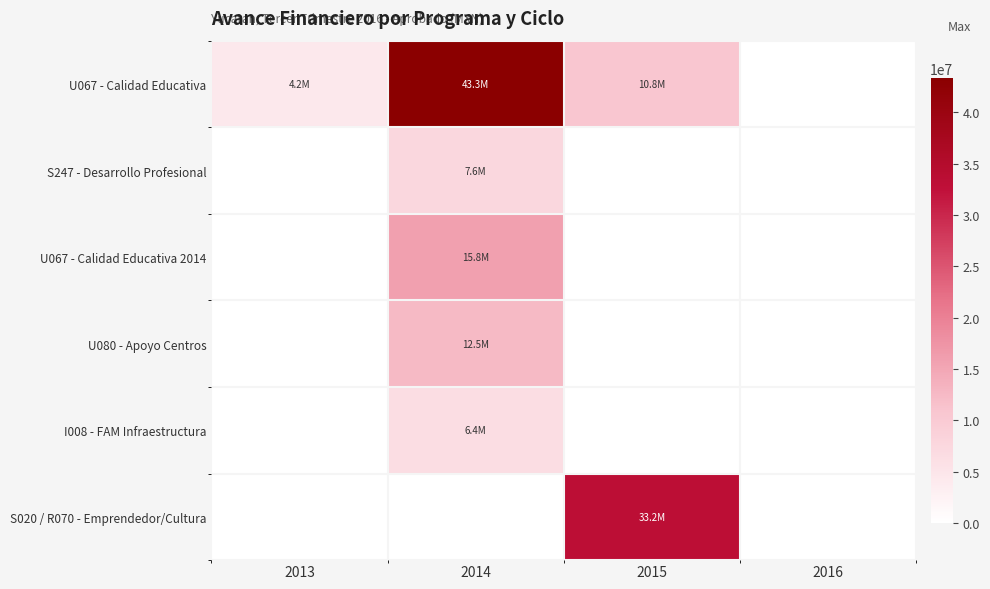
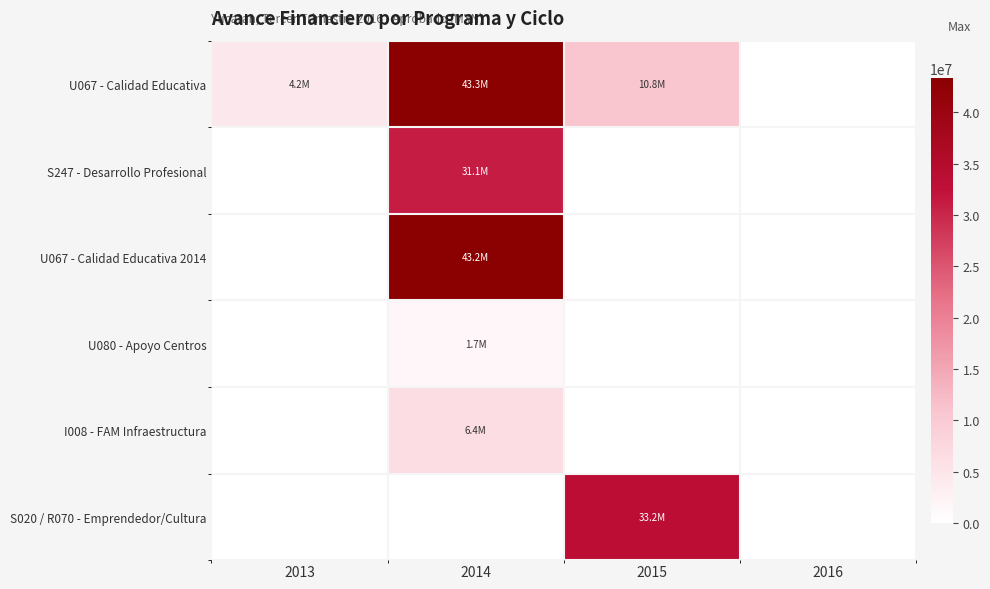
S247 - Desarrollo Profesional, 2014: 7.6M -> 31.1M
U067 - Calidad Educativa 2014, 2014: 15.8M -> 43.2M
U080 - Apoyo Centros, 2014: 12.5M -> 1.7M
